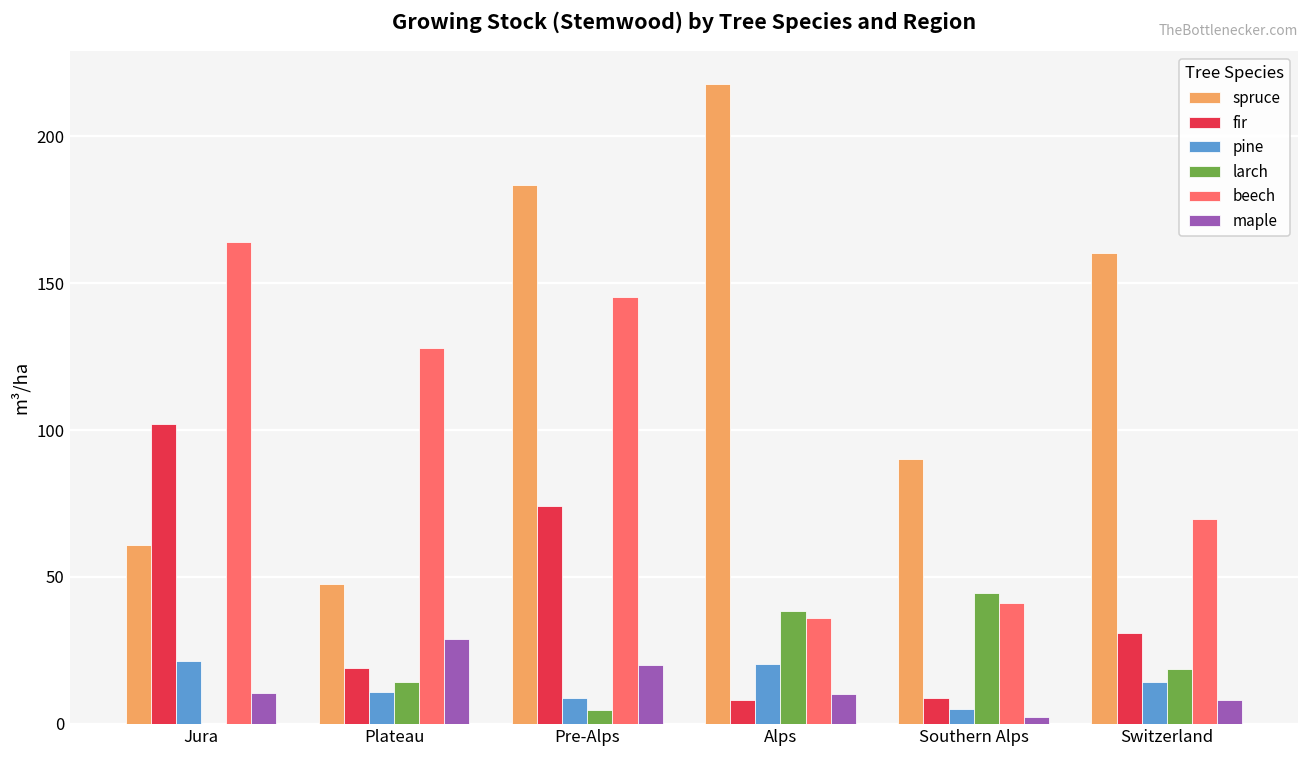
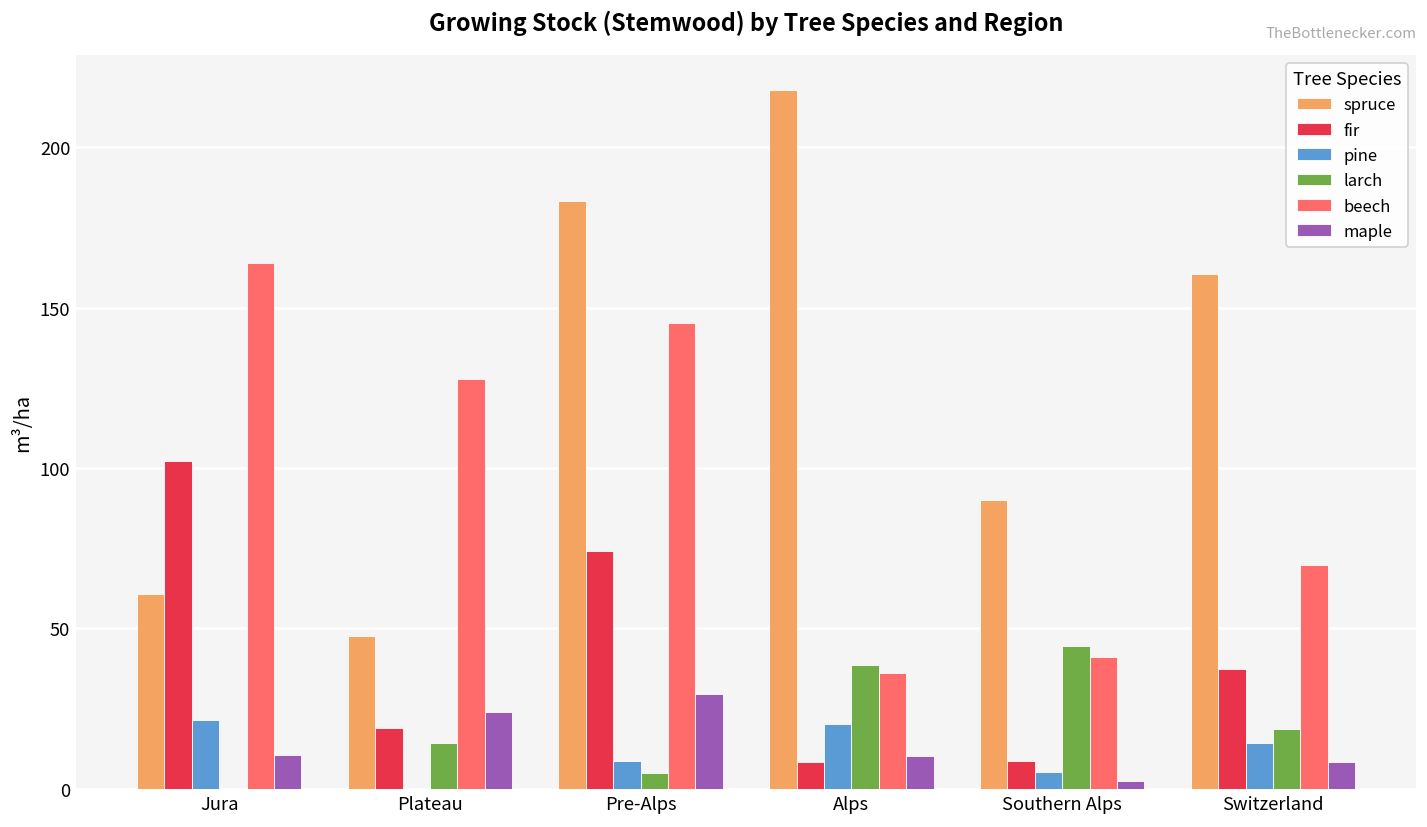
pine, Plateau: 11 -> 0
maple, Plateau: 29 -> 24
maple, Pre-Alps: 20 -> 30
fir, Switzerland: 31 -> 37
